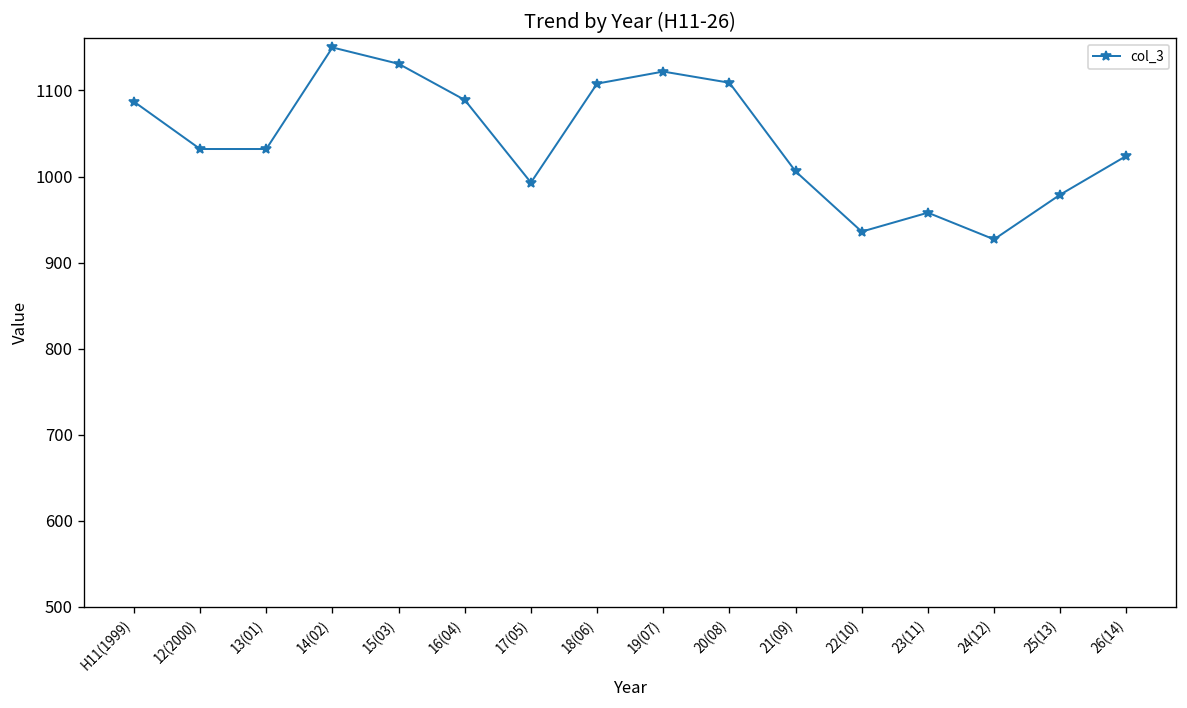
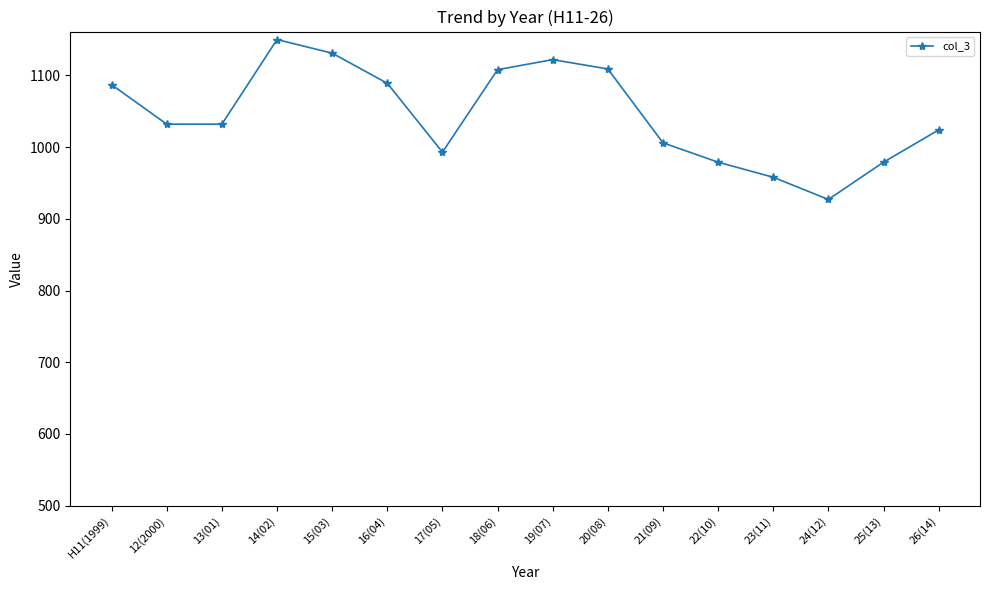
22(10): 940 -> 980
